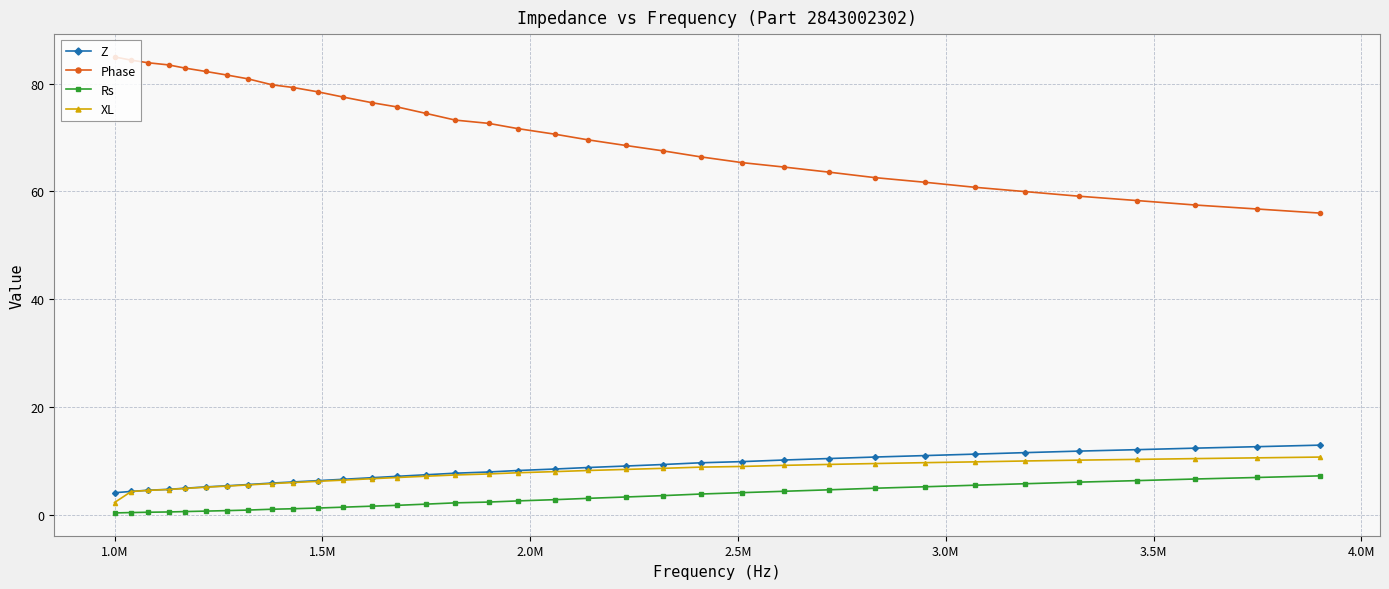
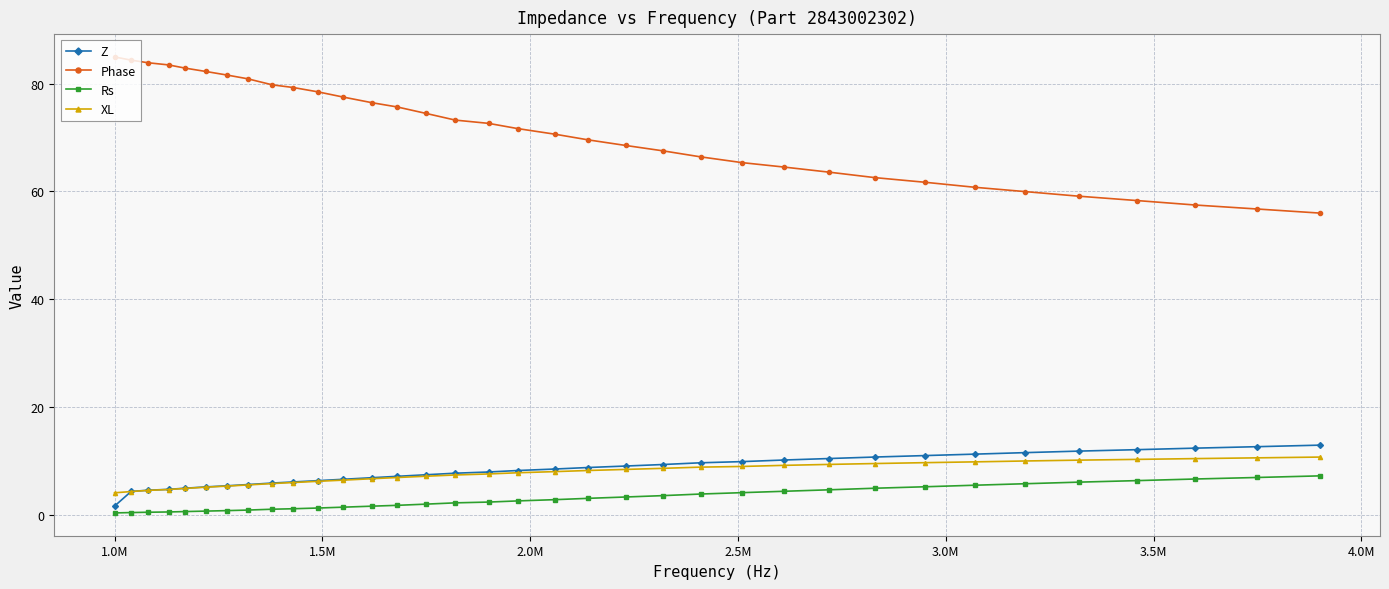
Z, 1.0M: 4 -> 2
XL, 1.0M: 2 -> 4
